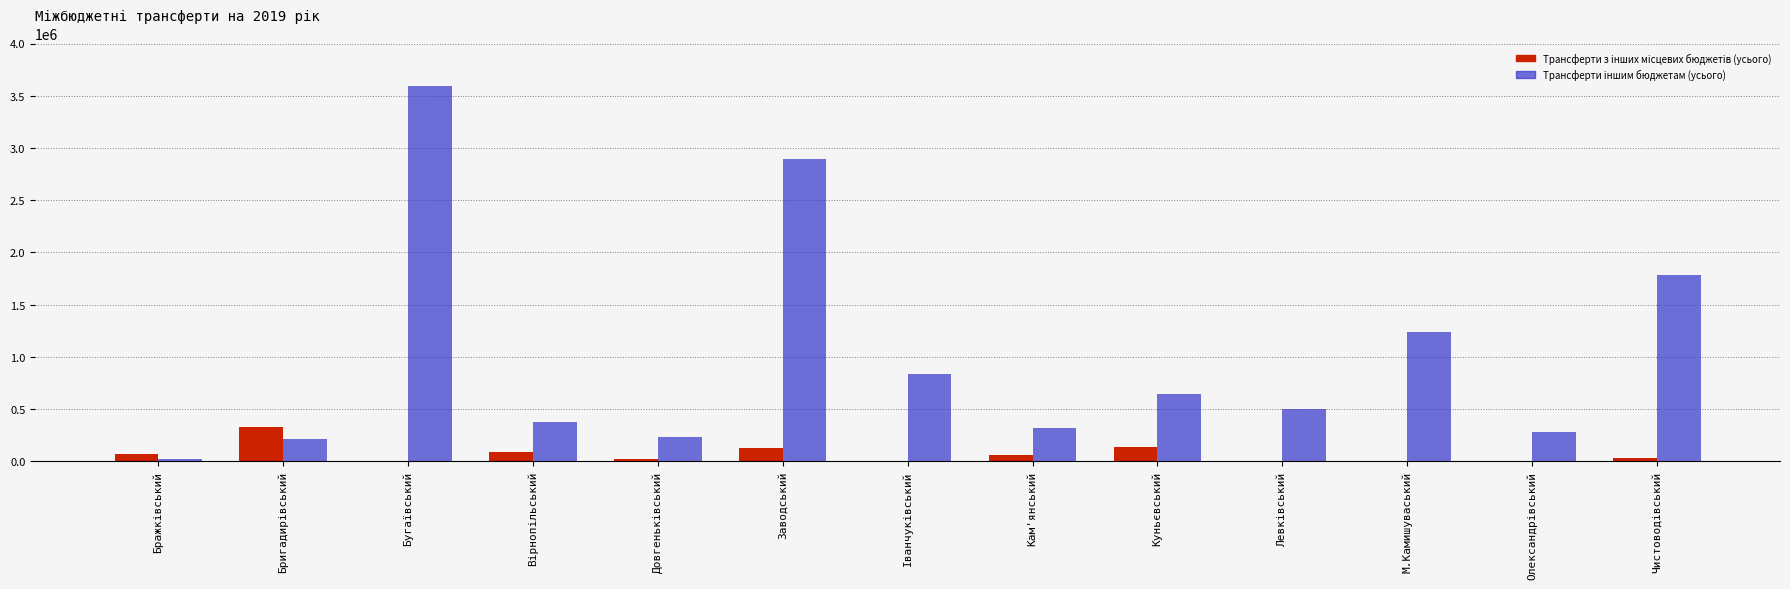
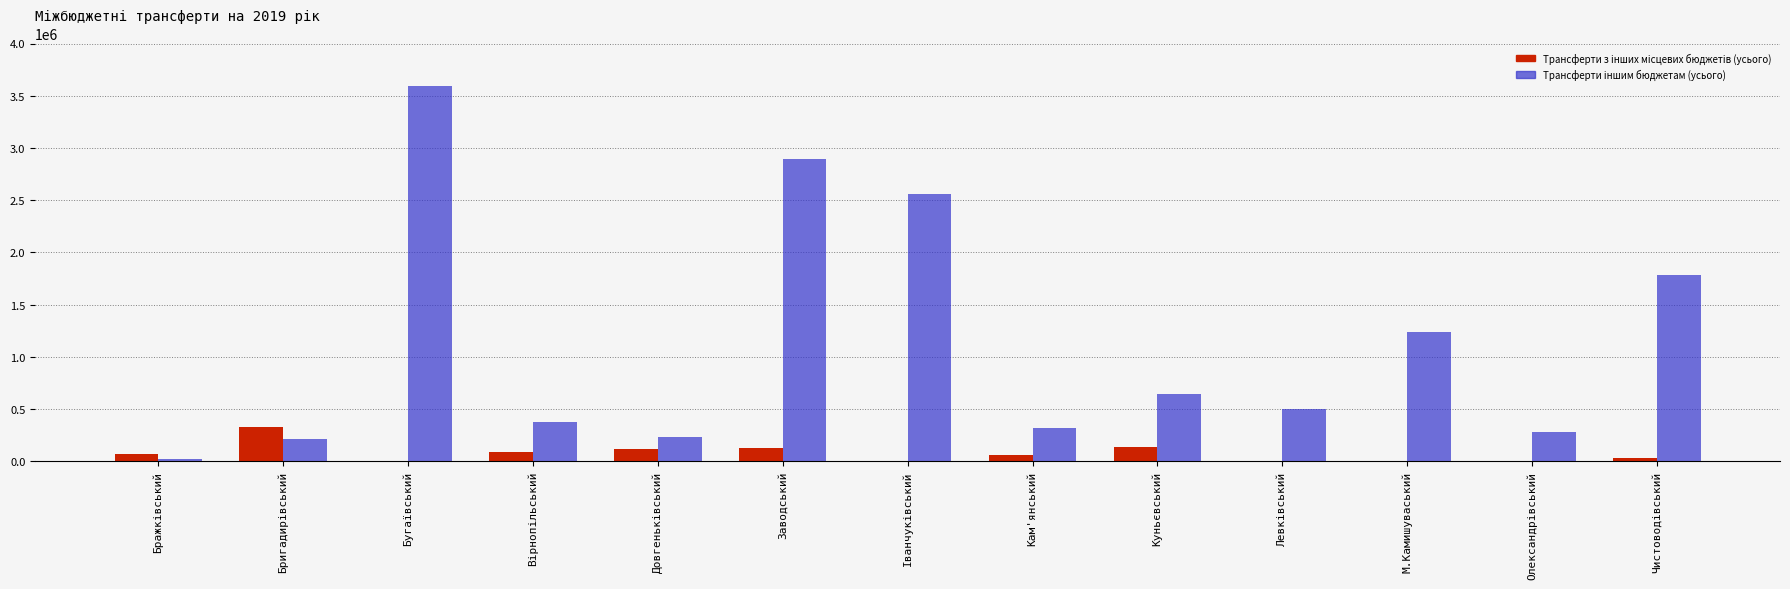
Трансферти з інших місцевих бюджетів (усього), Довгеньківський: 20000 -> 110000
Трансферти іншим бюджетам (усього), Іванчуківський: 840000 -> 2560000
